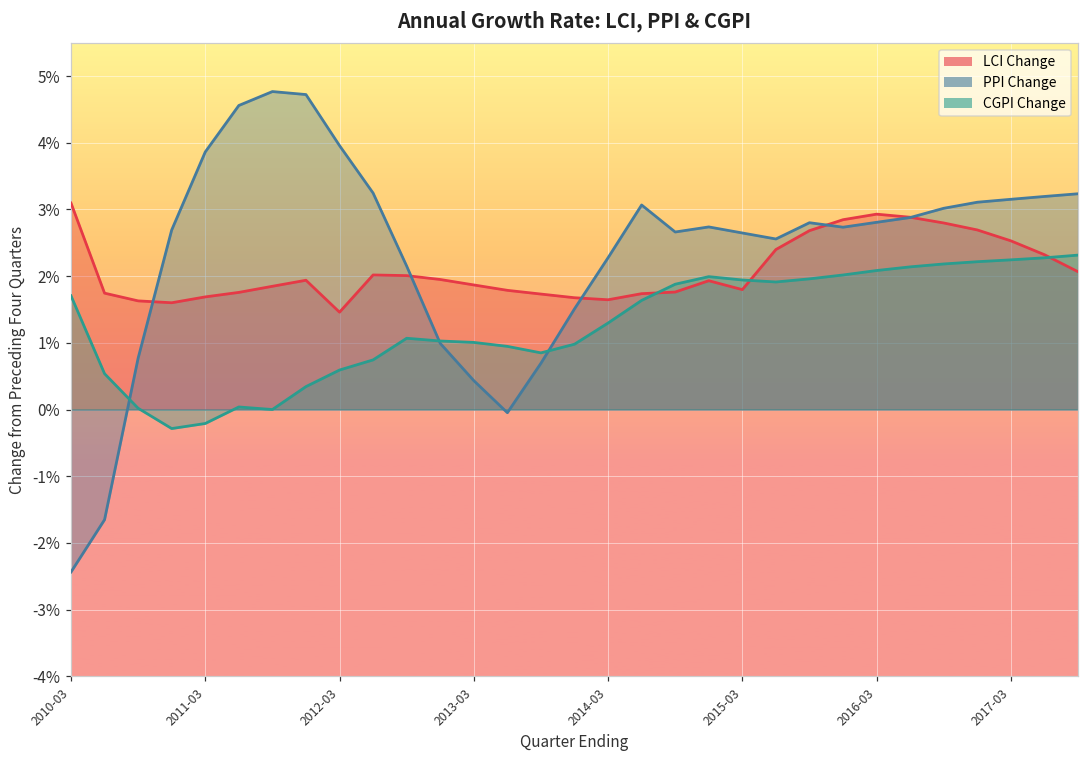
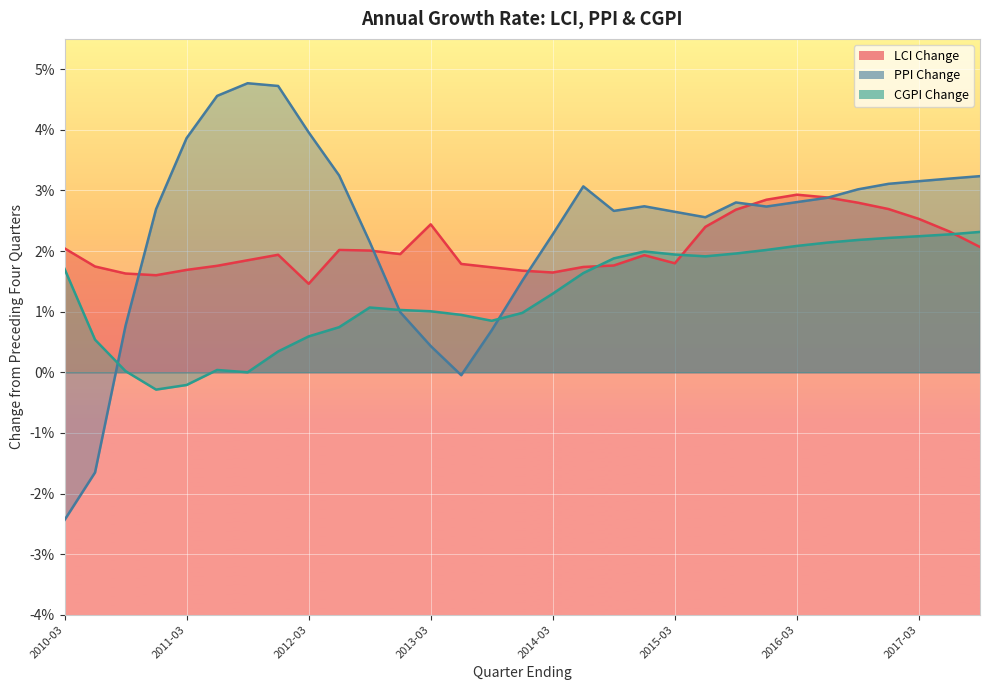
LCI Change, 2010-03: 3.1% -> 2.0%
LCI Change, 2013-03: 1.9% -> 2.4%
